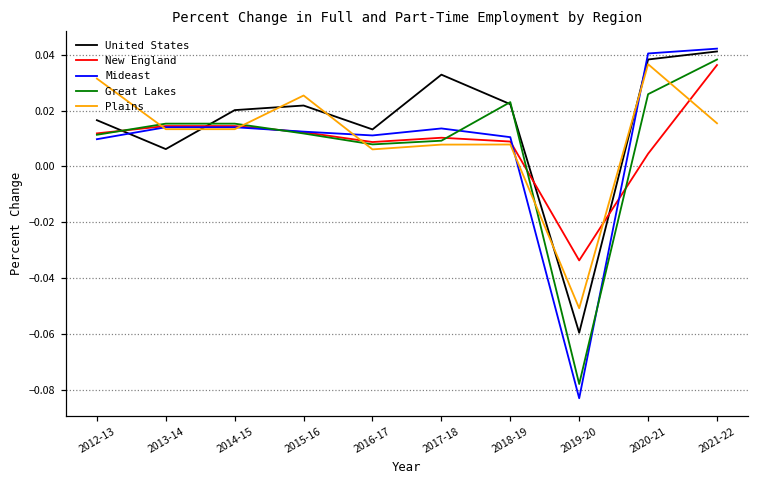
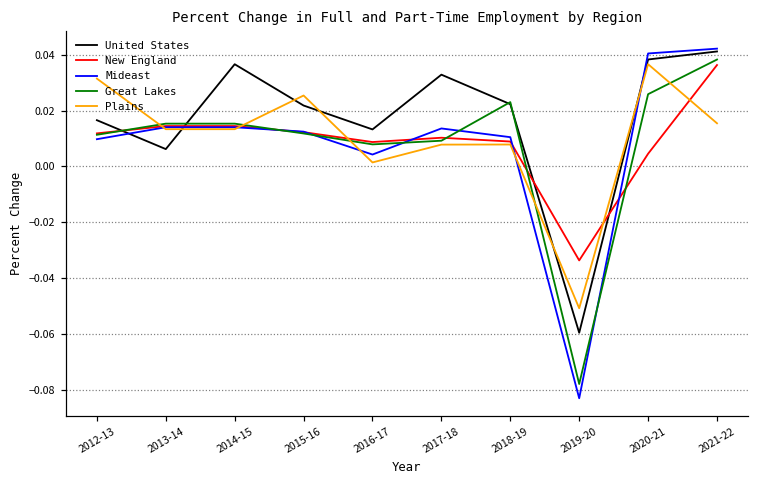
United States, 2014-15: 0.020 -> 0.037
Mideast, 2016-17: 0.011 -> 0.004
Plains, 2016-17: 0.006 -> 0.001
